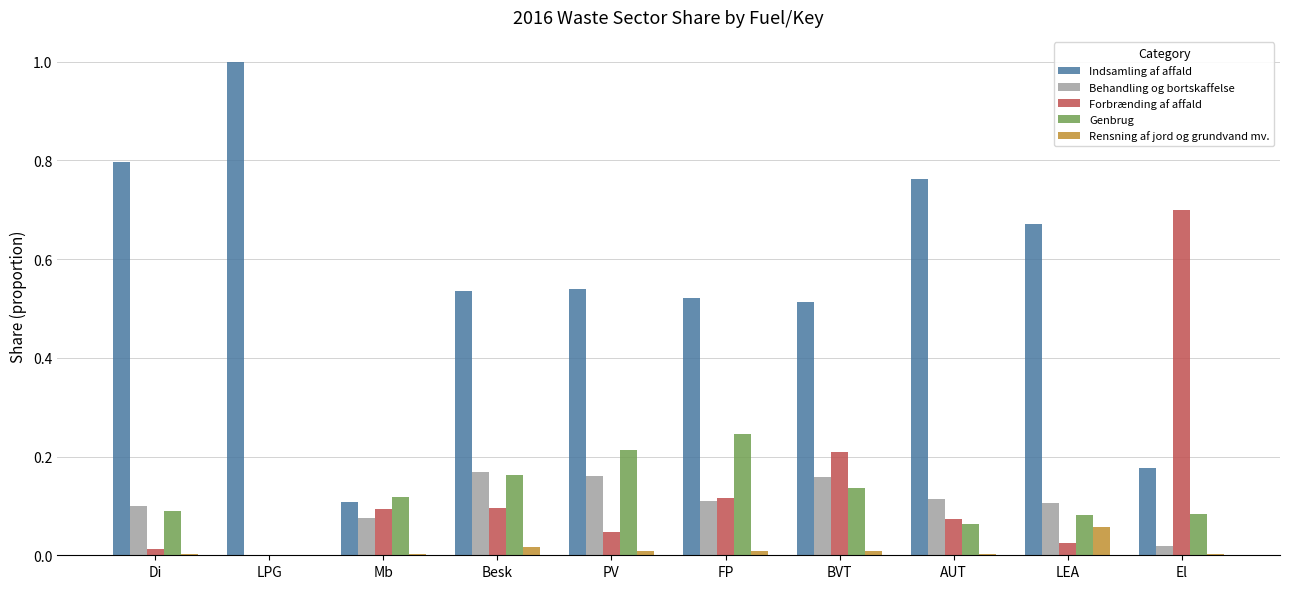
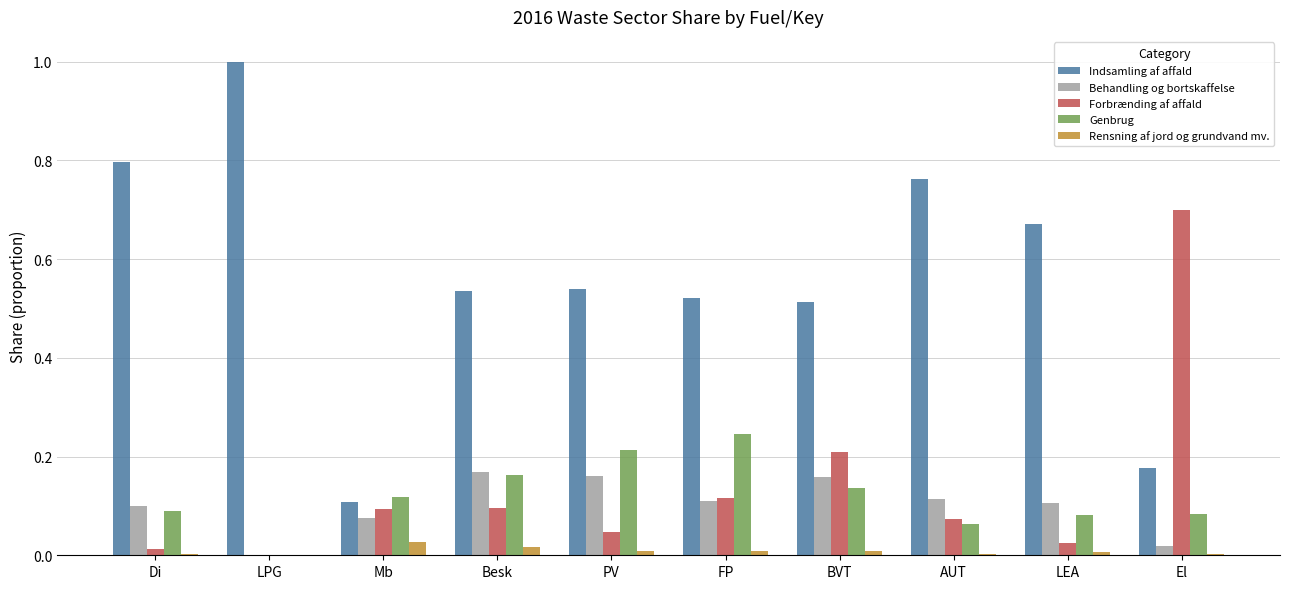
Rensning af jord og grundvand mv., Mb: 0.00 -> 0.03
Rensning af jord og grundvand mv., LEA: 0.06 -> 0.01
